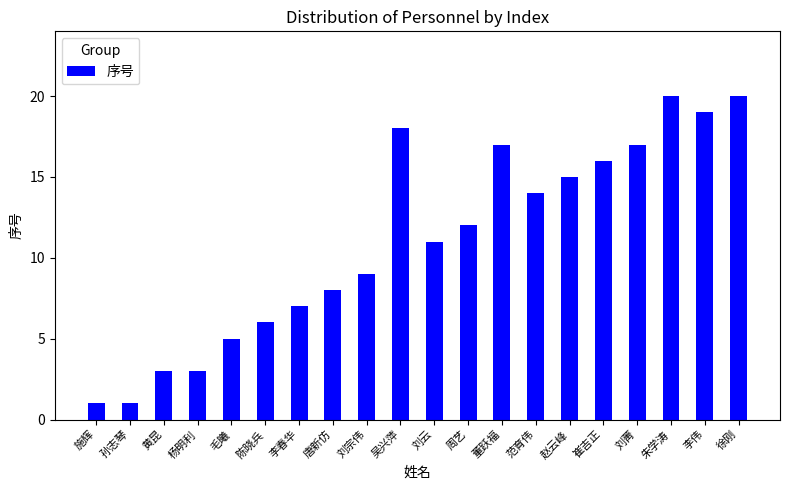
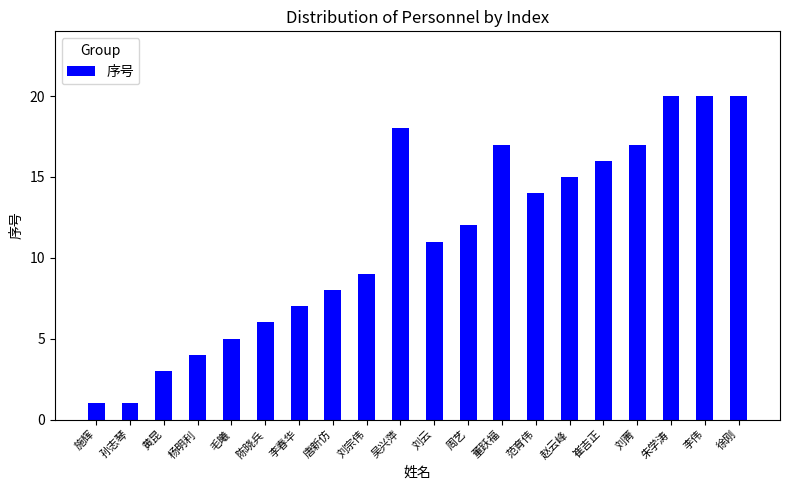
杨明利: 3 -> 4
李伟: 19 -> 20
